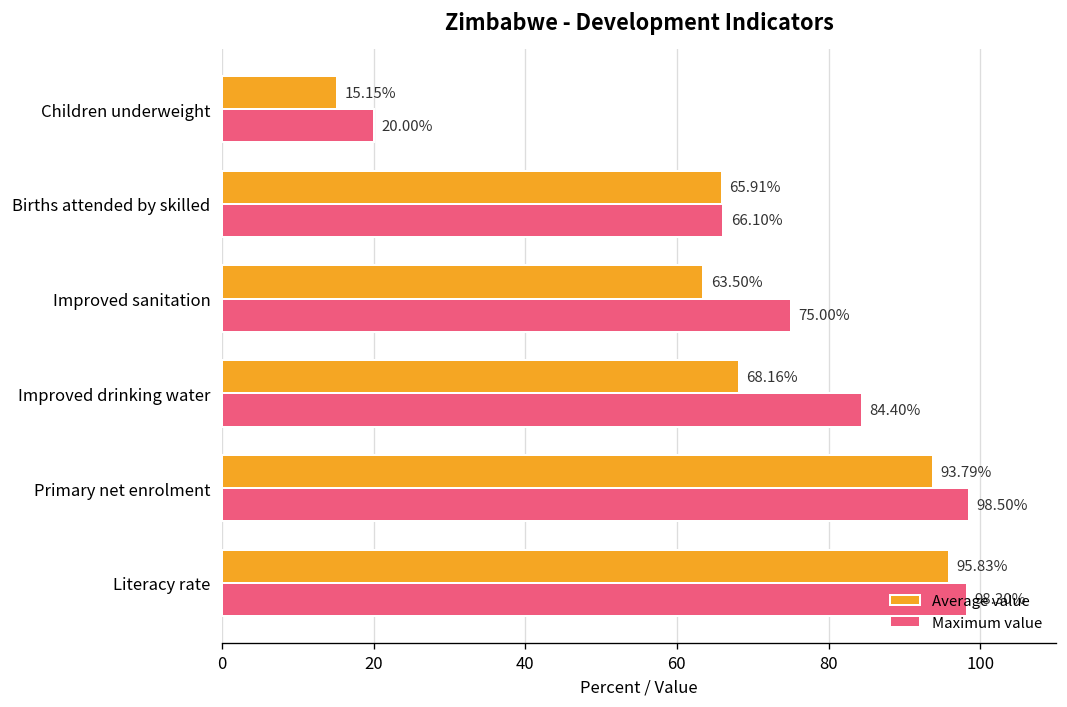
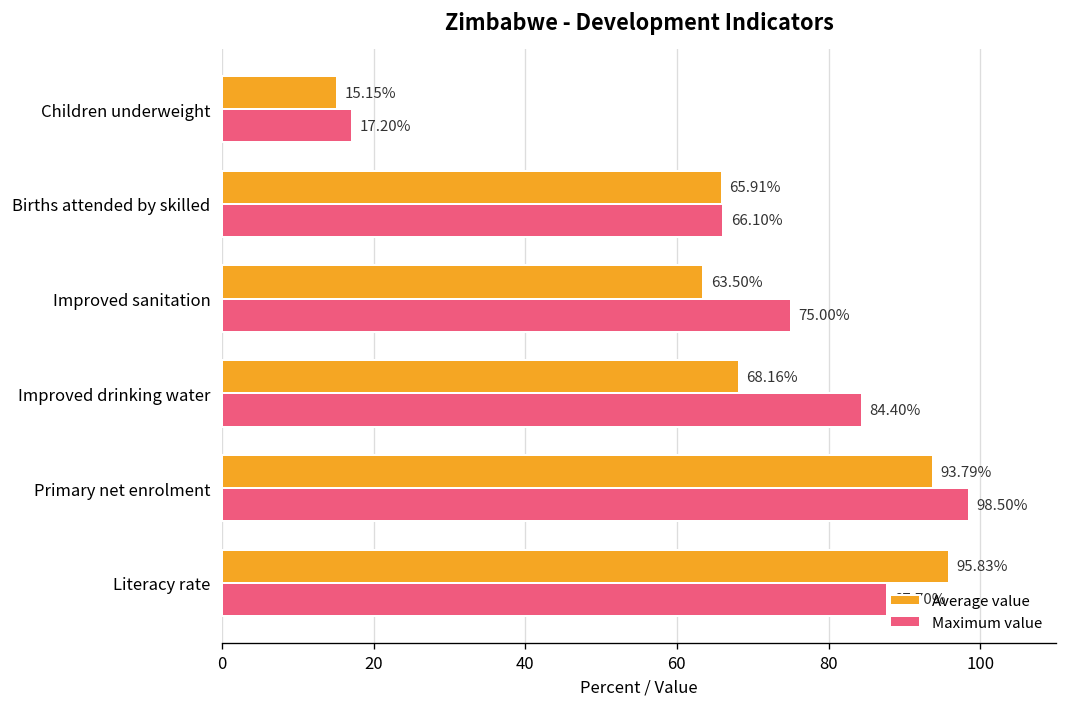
Maximum value, Children underweight: 20.00% -> 17.20%
Maximum value, Literacy rate: 98.30% -> 87.70%
